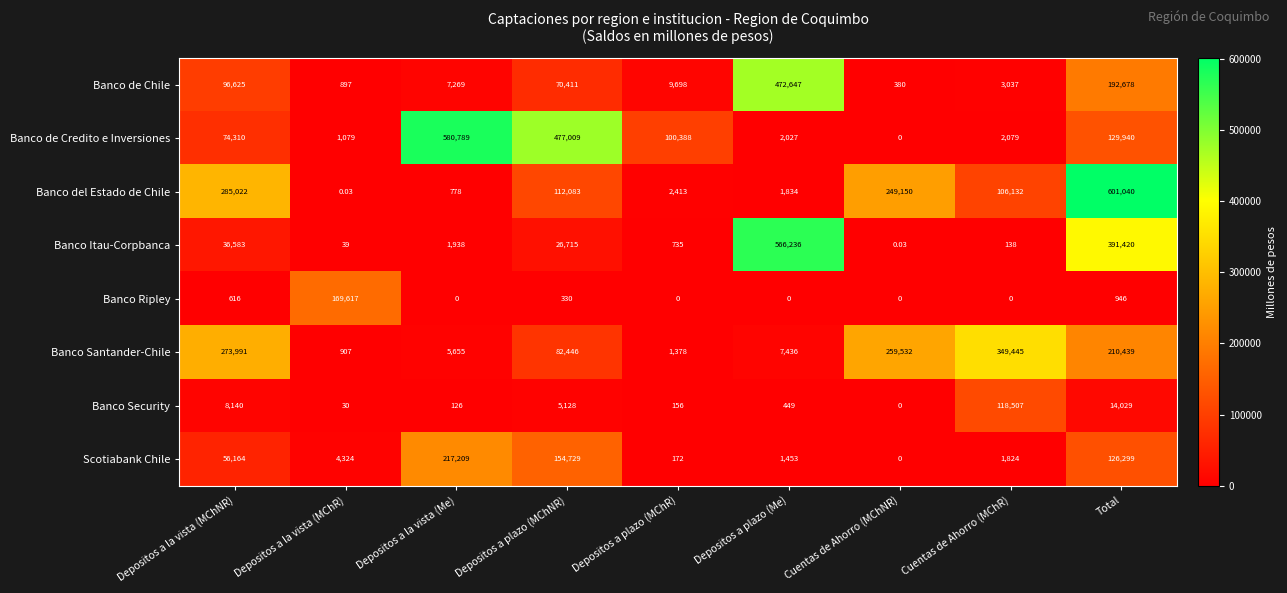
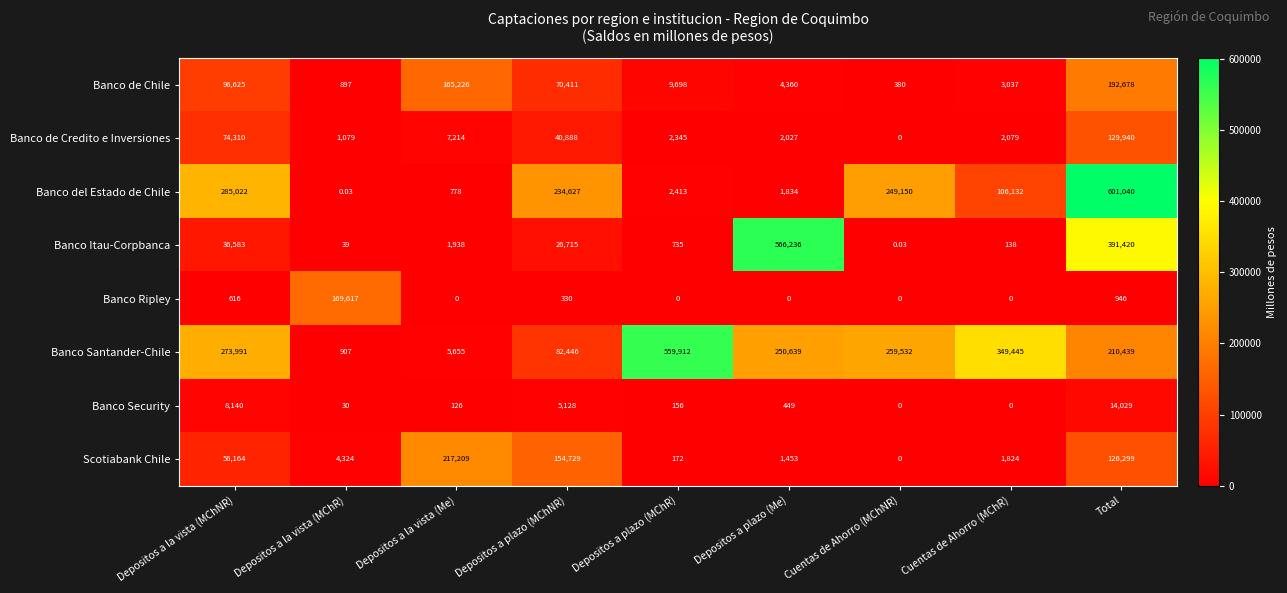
Banco de Chile, Depositos a la vista (Me): 7,269 -> 165,226
Banco de Chile, Depositos a plazo (Me): 472,647 -> 4,360
Banco de Credito e Inversiones, Depositos a la vista (Me): 580,789 -> 7,214
Banco de Credito e Inversiones, Depositos a plazo (MChNR): 477,009 -> 40,888
Banco de Credito e Inversiones, Depositos a plazo (MChR): 100,388 -> 2,345
Banco del Estado de Chile, Depositos a plazo (MChNR): 112,083 -> 234,627
Banco Santander-Chile, Depositos a plazo (MChR): 1,378 -> 559,912
Banco Santander-Chile, Depositos a plazo (Me): 7,436 -> 250,639
Banco Security, Cuentas de Ahorro (MChR): 118,507 -> 0
